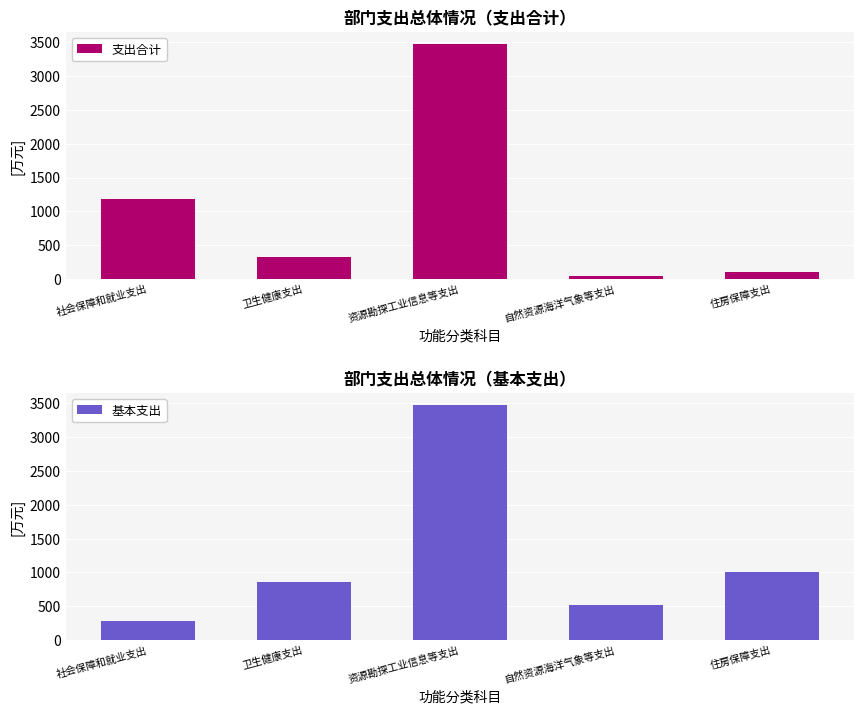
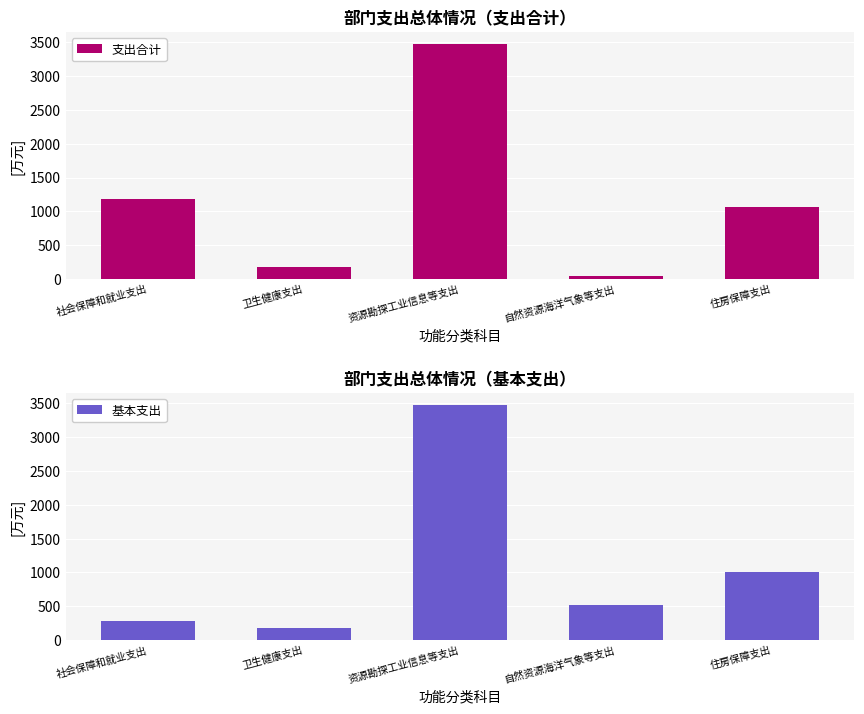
部门支出总体情况（支出合计）, 卫生健康支出: 300 -> 200
部门支出总体情况（支出合计）, 住房保障支出: 100 -> 1100
部门支出总体情况（基本支出）, 卫生健康支出: 900 -> 200
